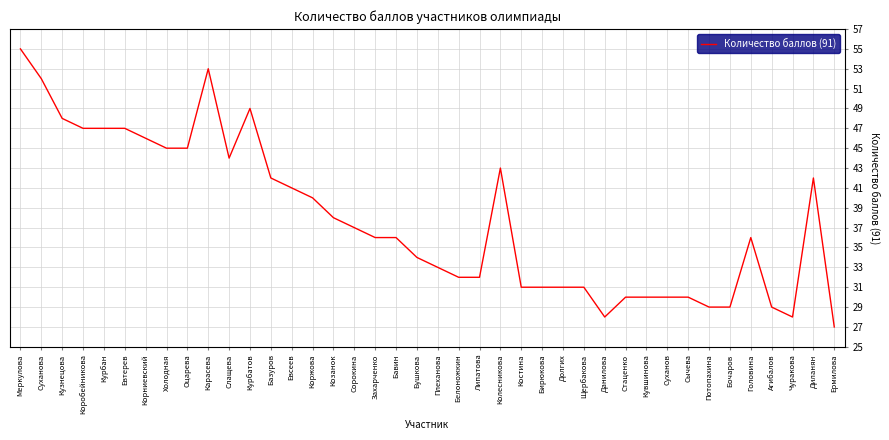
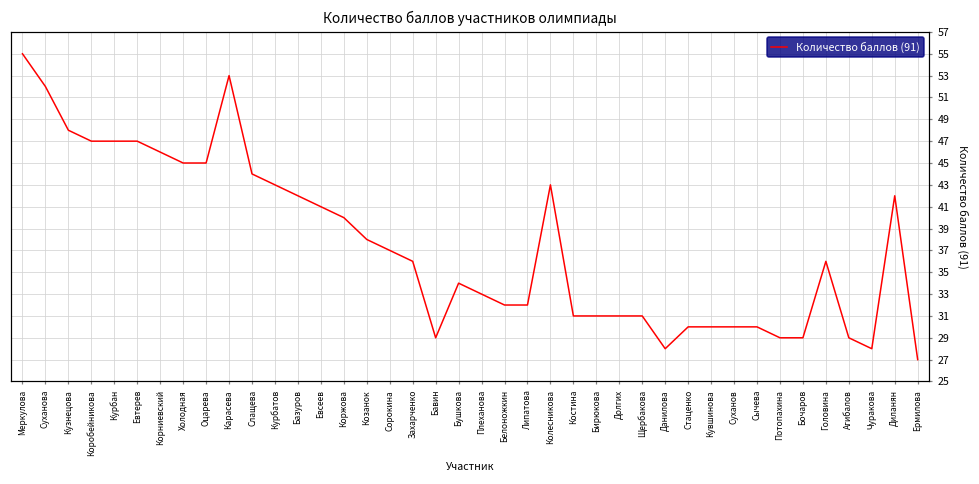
Курбатов: 49 -> 43
Бавин: 36 -> 29
